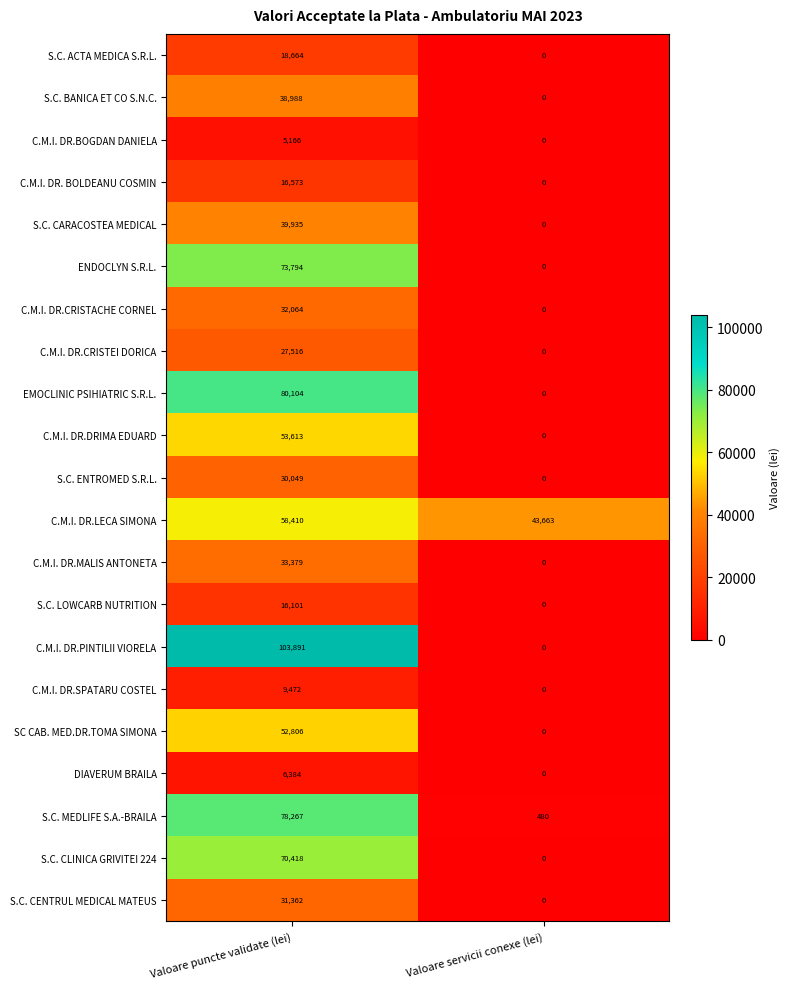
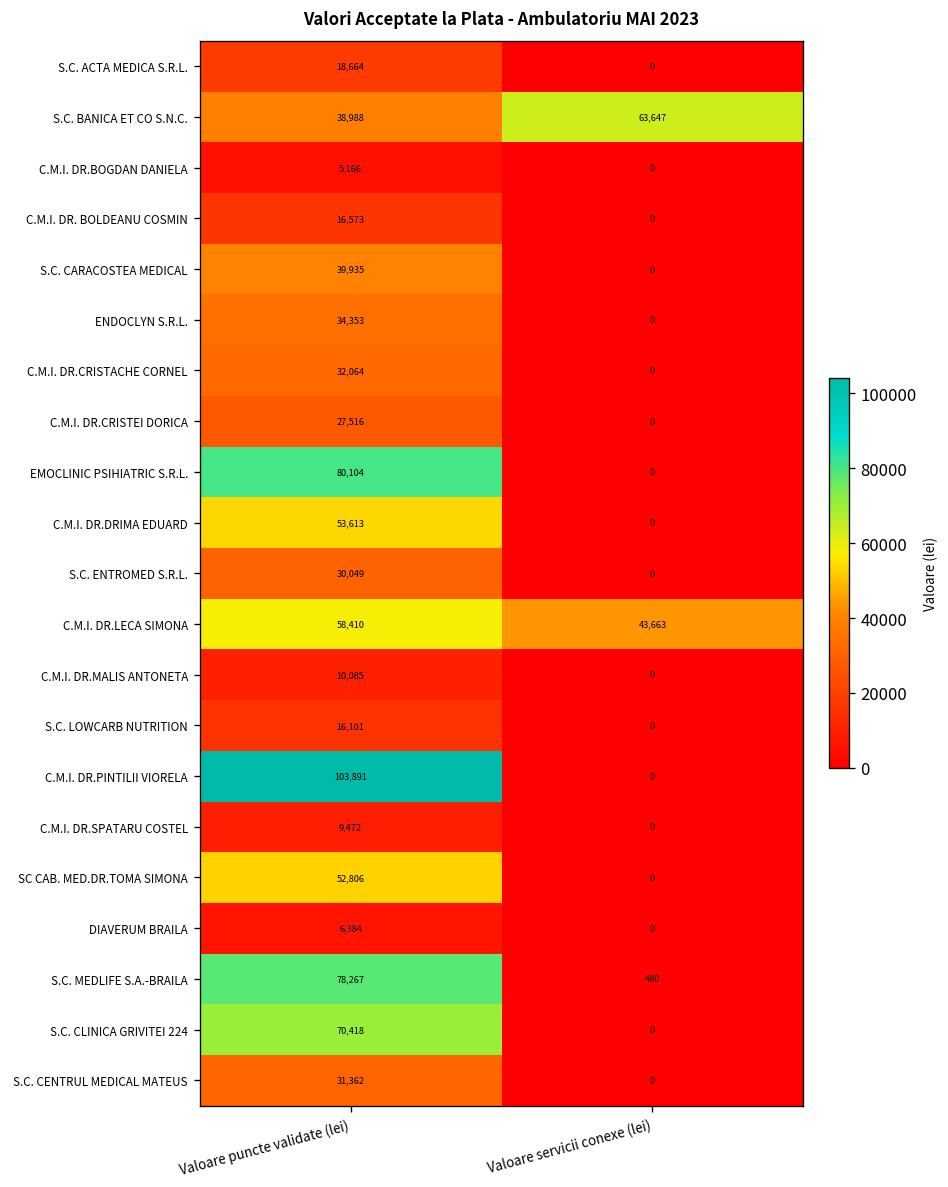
S.C. BANICA ET CO S.N.C., Valoare servicii conexe (lei): 0 -> 63,647
ENDOCLYN S.R.L., Valoare puncte validate (lei): 73,794 -> 34,353
C.M.I. DR.MALIS ANTONETA, Valoare puncte validate (lei): 33,379 -> 10,085
